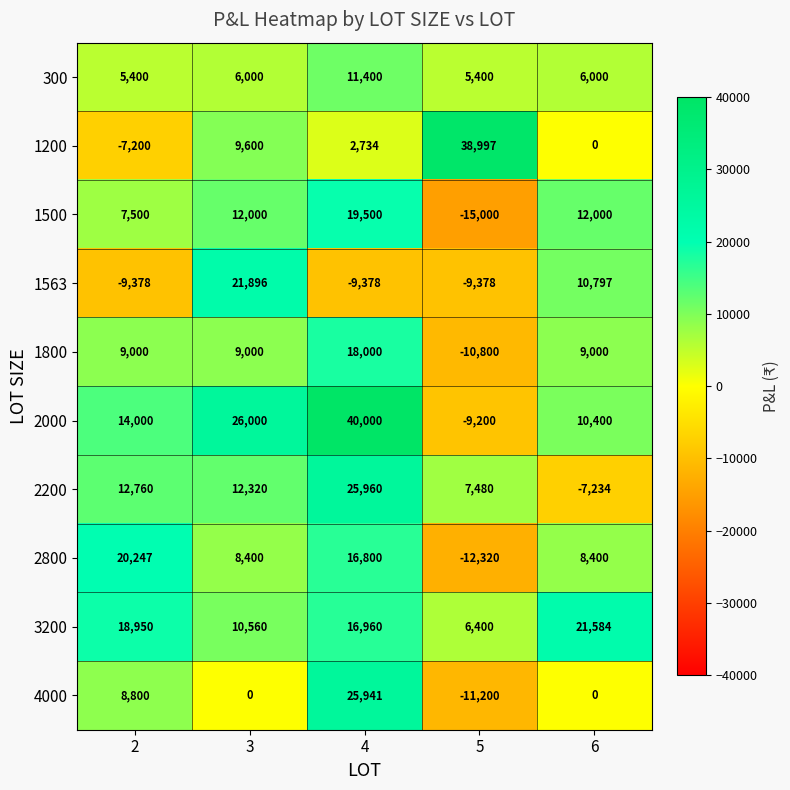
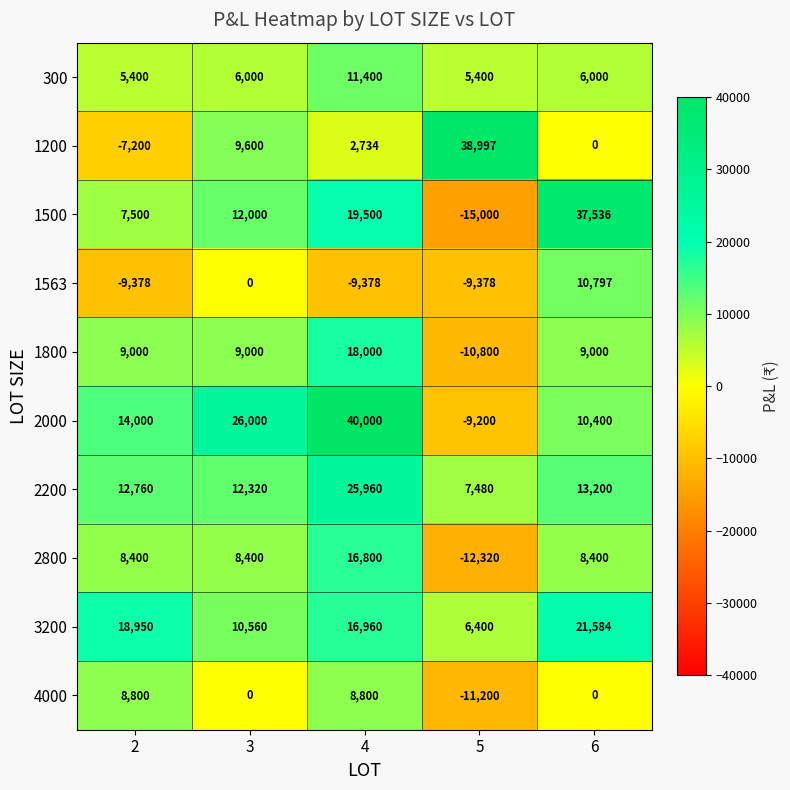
1500, 6: 12,000 -> 37,536
1563, 3: 21,896 -> 0
2200, 6: -7,234 -> 13,200
2800, 2: 20,247 -> 8,400
4000, 4: 25,941 -> 8,800
